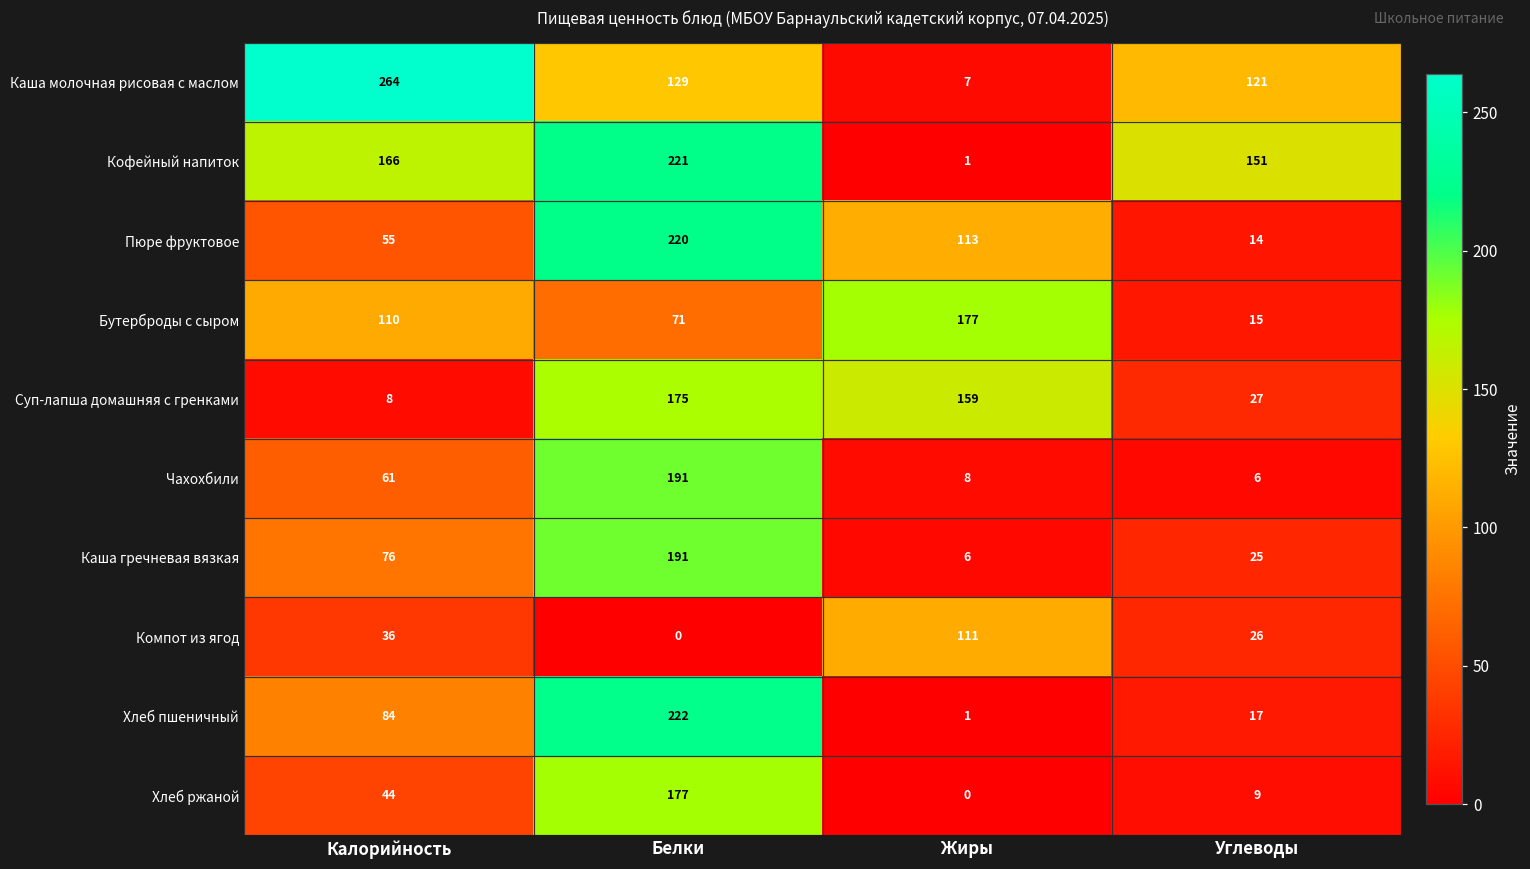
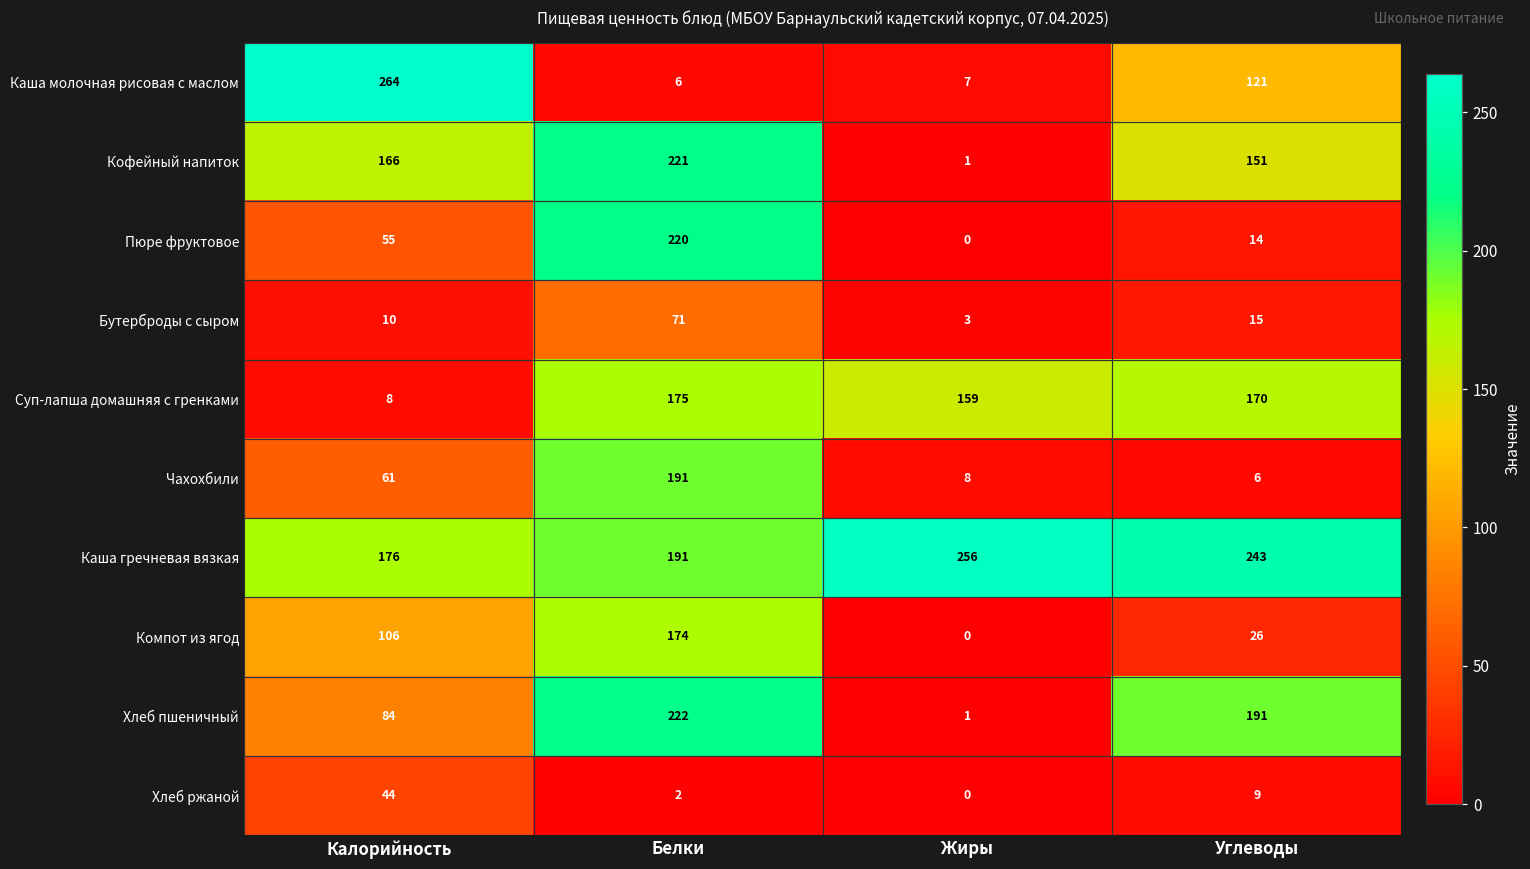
Каша молочная рисовая с маслом, Белки: 129 -> 6
Пюре фруктовое, Жиры: 113 -> 0
Бутерброды с сыром, Калорийность: 110 -> 10
Бутерброды с сыром, Жиры: 177 -> 3
Суп-лапша домашняя с гренками, Углеводы: 27 -> 170
Каша гречневая вязкая, Калорийность: 76 -> 176
Каша гречневая вязкая, Жиры: 6 -> 256
Каша гречневая вязкая, Углеводы: 25 -> 243
Компот из ягод, Калорийность: 36 -> 106
Компот из ягод, Белки: 0 -> 174
Компот из ягод, Жиры: 111 -> 0
Хлеб пшеничный, Углеводы: 17 -> 191
Хлеб ржаной, Белки: 177 -> 2
